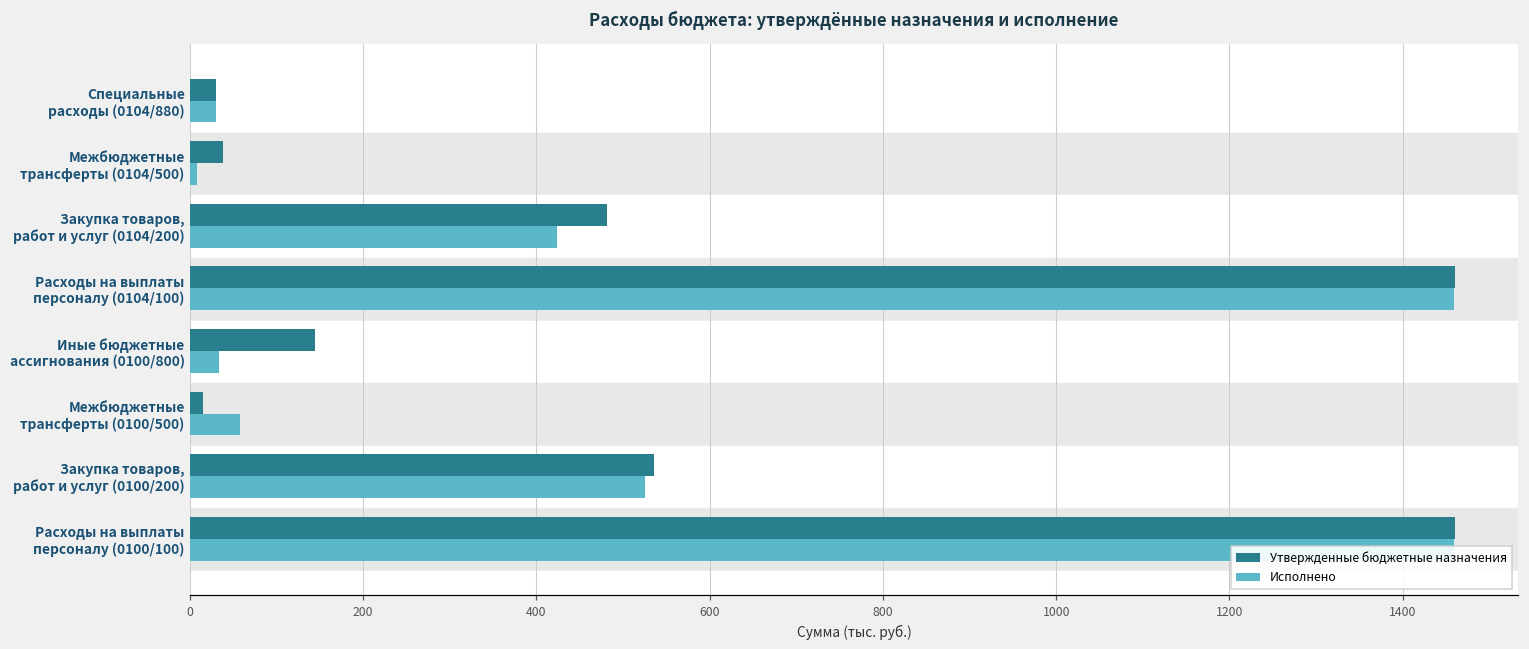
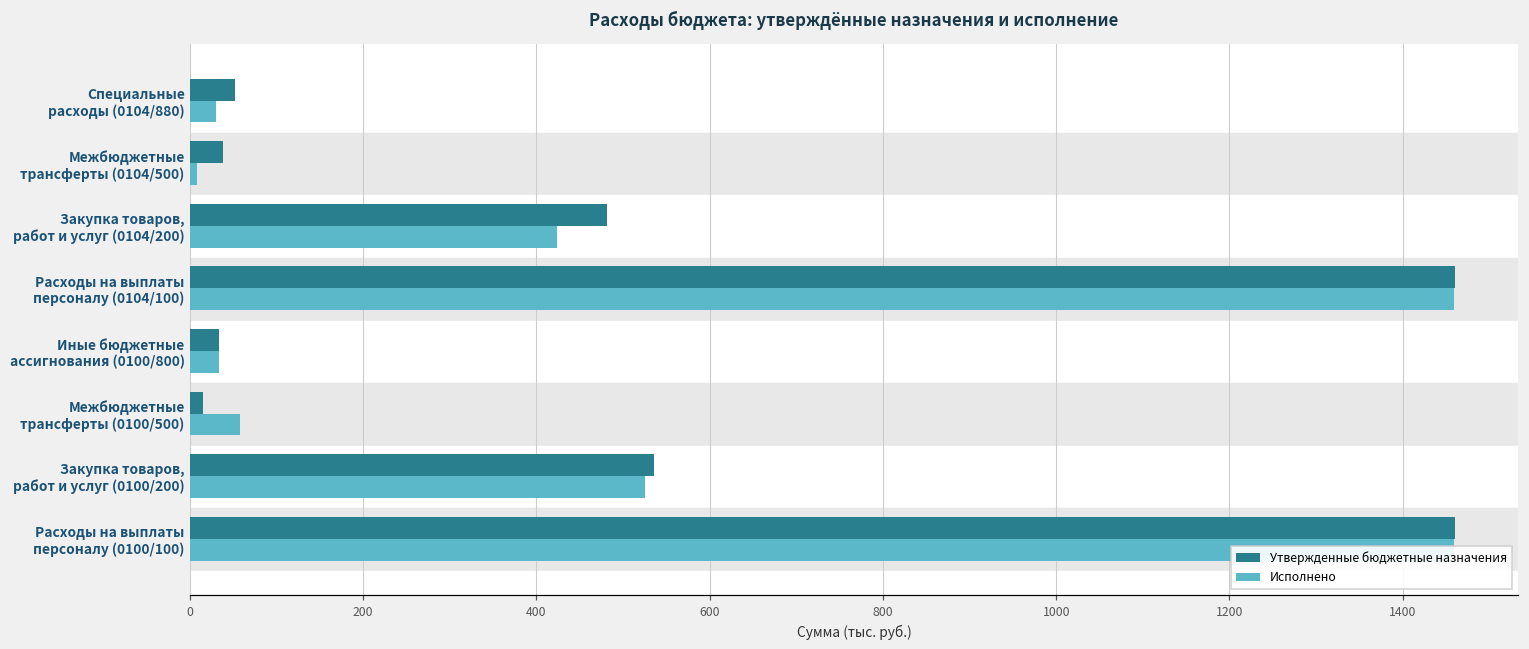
Утвержденные бюджетные назначения, Специальные расходы (0104/880): 30 -> 50
Утвержденные бюджетные назначения, Иные бюджетные ассигнования (0100/800): 140 -> 30
